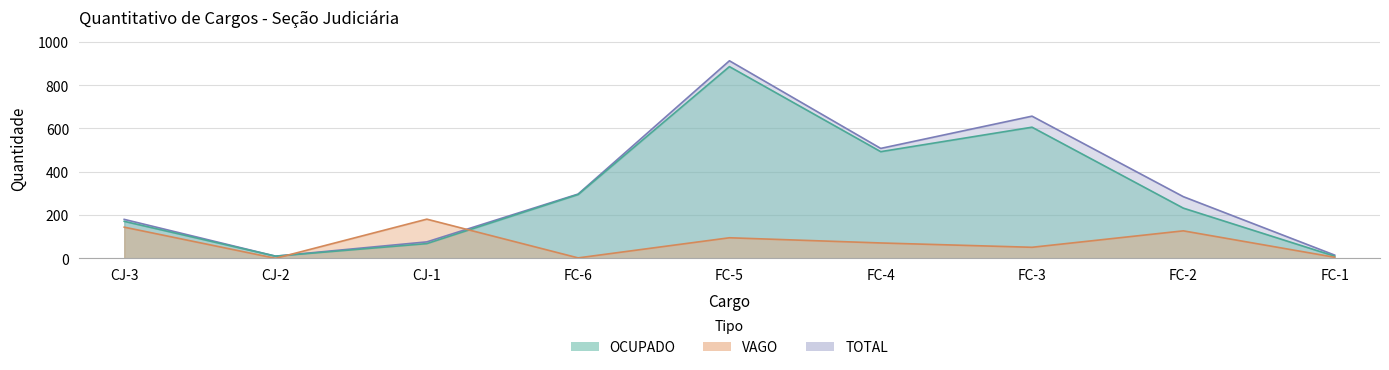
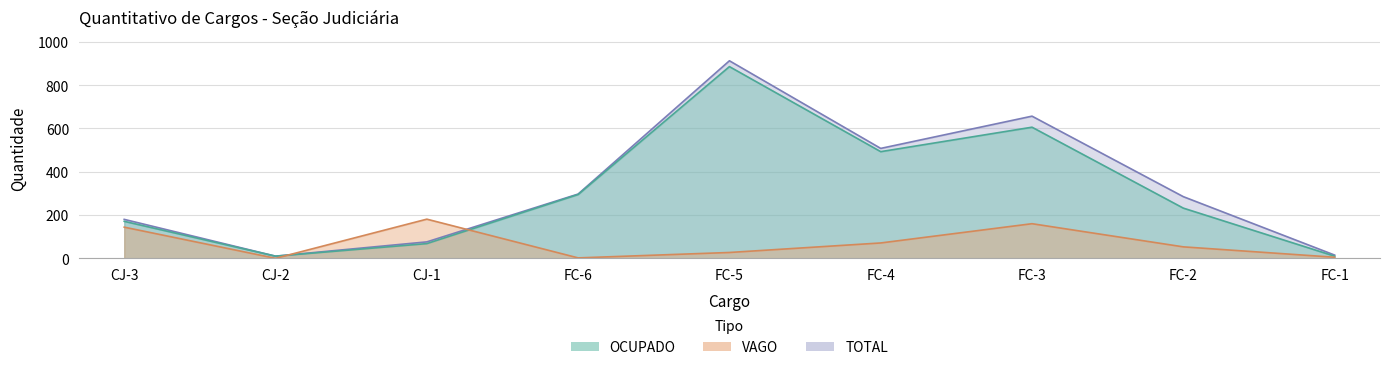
VAGO, FC-5: 100 -> 30
VAGO, FC-3: 50 -> 160
VAGO, FC-2: 130 -> 50
